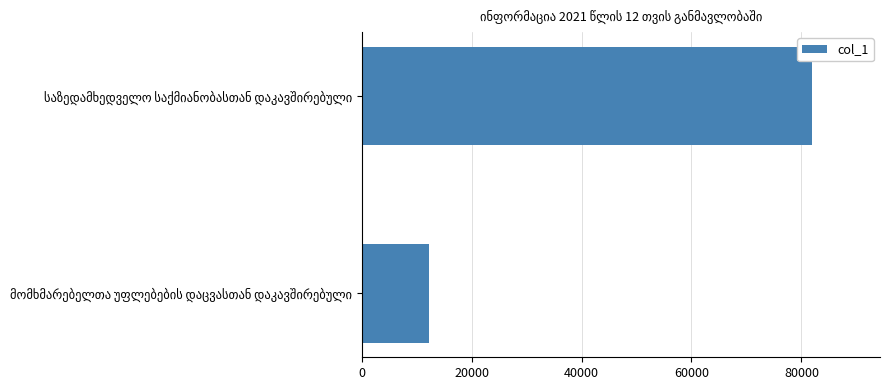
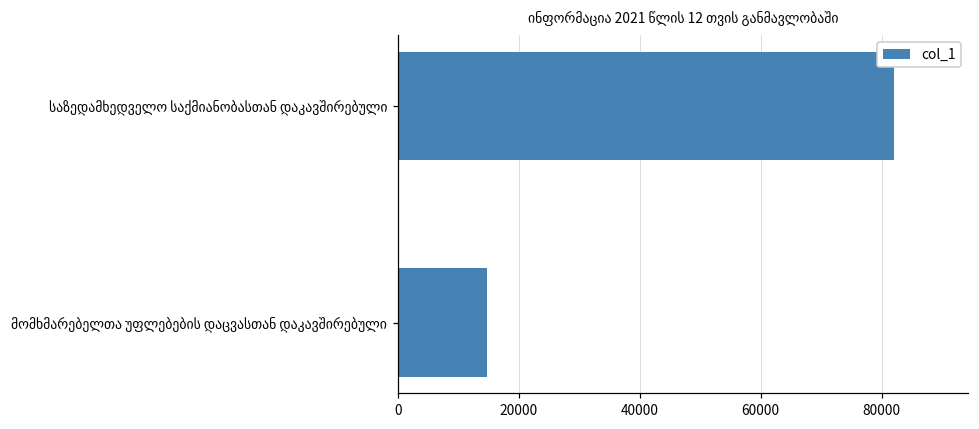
მომხმარებელთა უფლებების დაცვასთან დაკავშირებული: 12000 -> 15000
